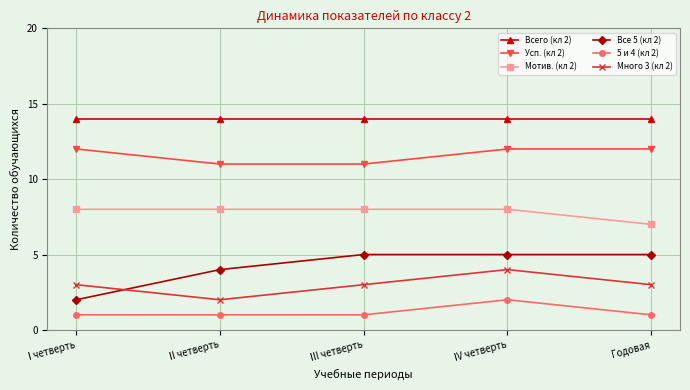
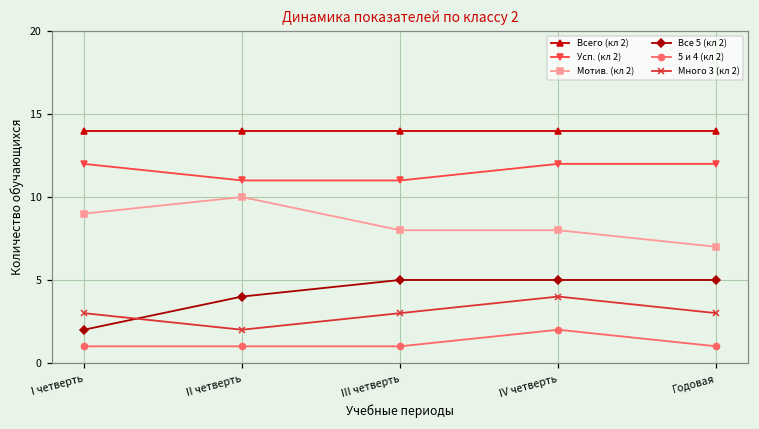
Мотив. (кл 2), I четверть: 8 -> 9
Мотив. (кл 2), II четверть: 8 -> 10
